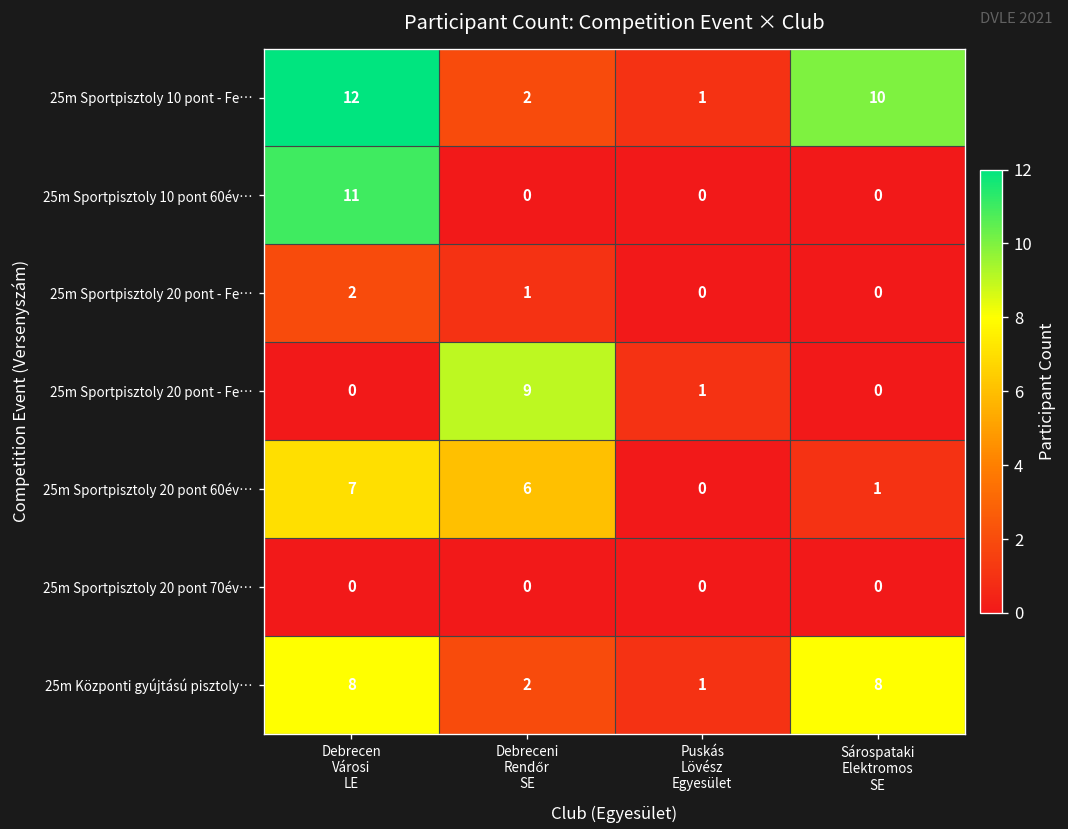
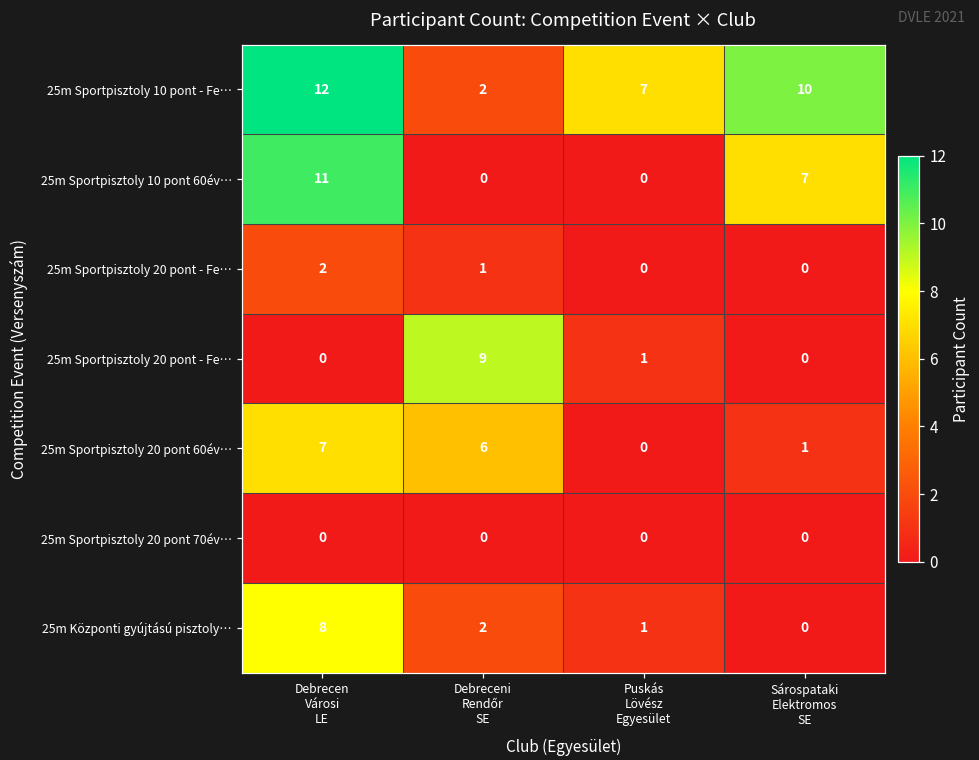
25m Sportpisztoly 10 pont - Fe…, Puskás Lövész Egyesület: 1 -> 7
25m Sportpisztoly 10 pont 60év…, Sárospataki Elektromos SE: 0 -> 7
25m Központi gyújtású pisztoly…, Sárospataki Elektromos SE: 8 -> 0
